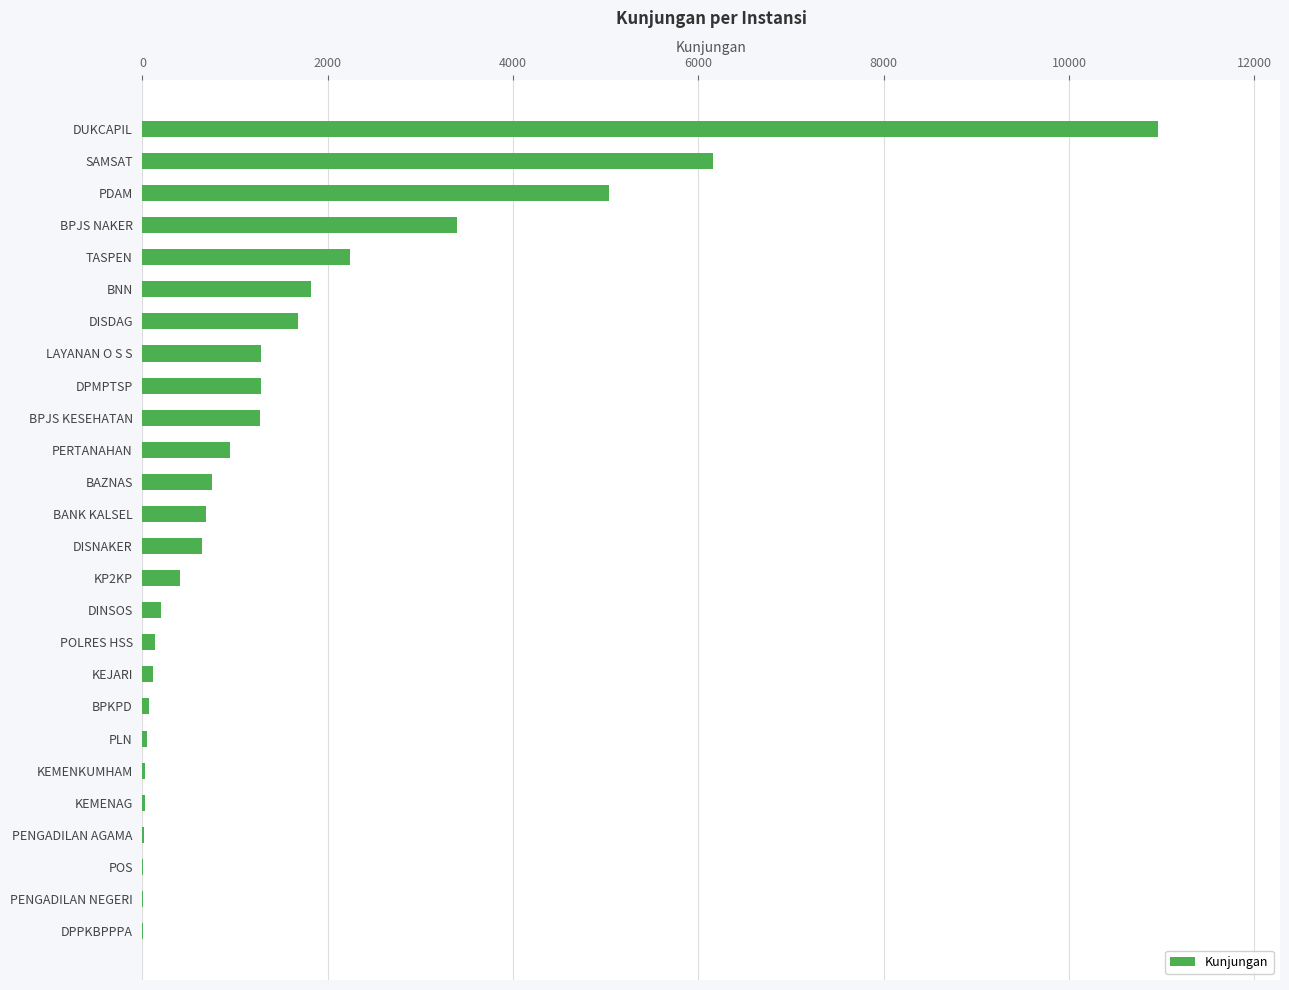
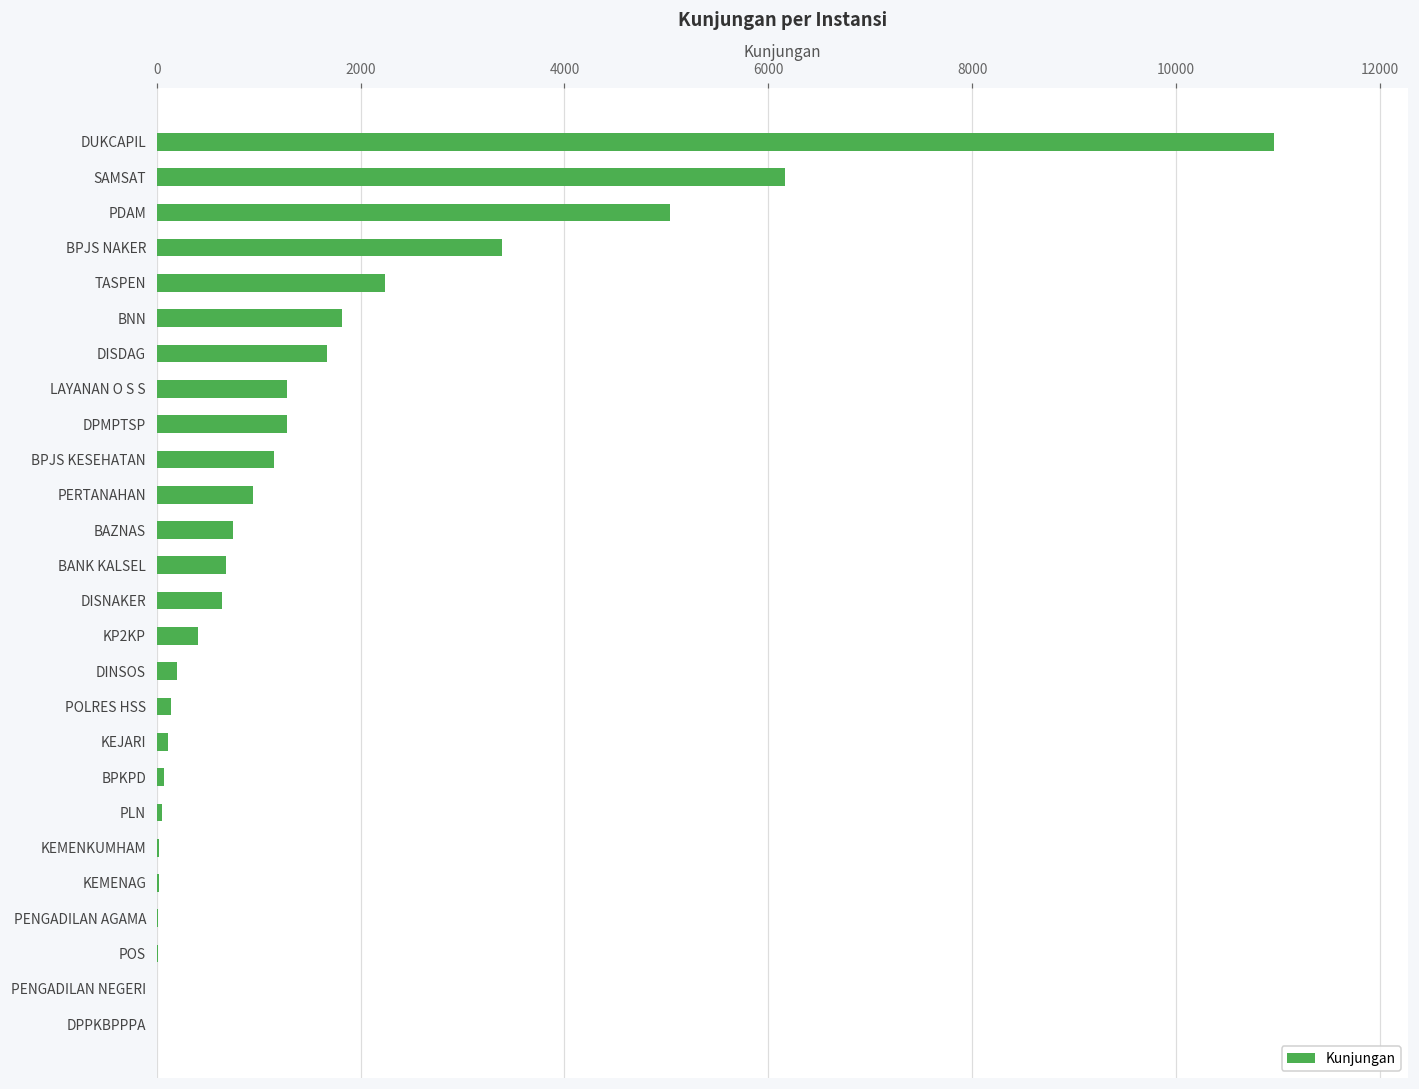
BPJS KESEHATAN: 1300 -> 1100
